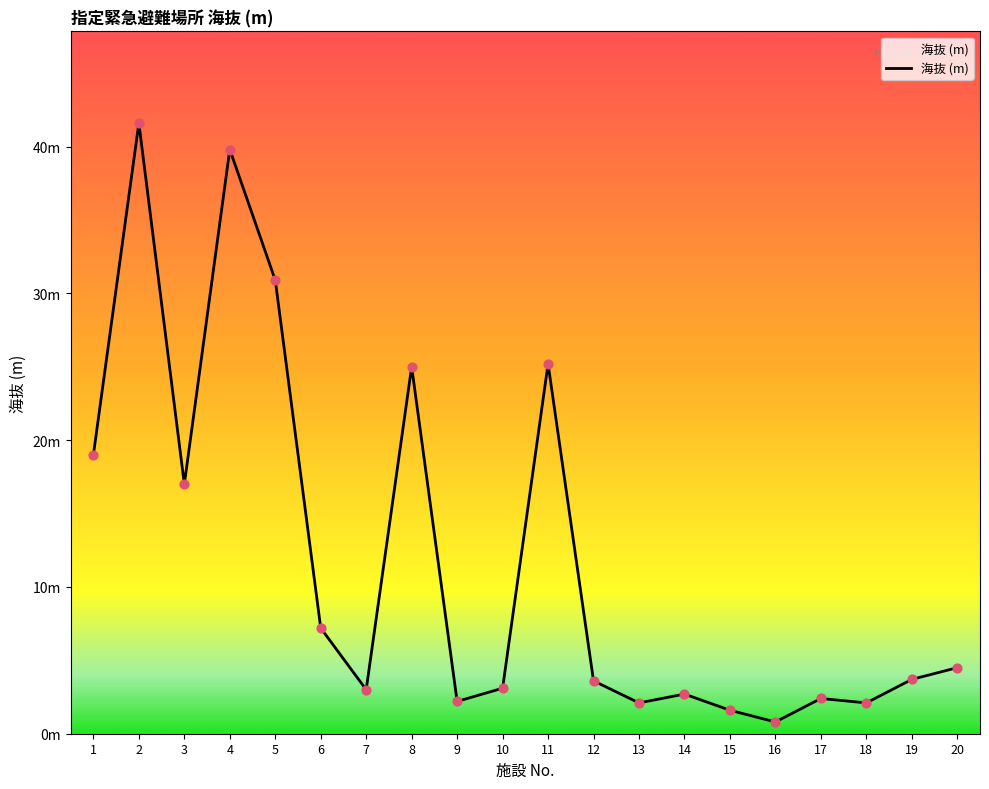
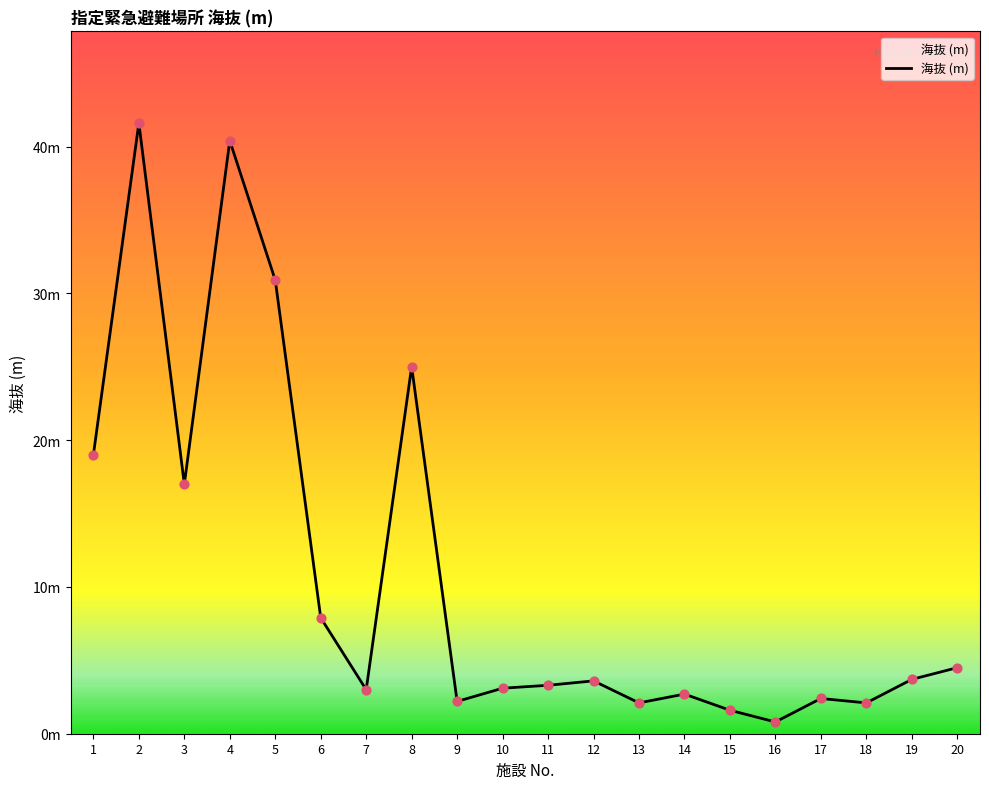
4: 39.8m -> 40.4m
6: 7.2m -> 7.9m
11: 25.2m -> 3.3m
